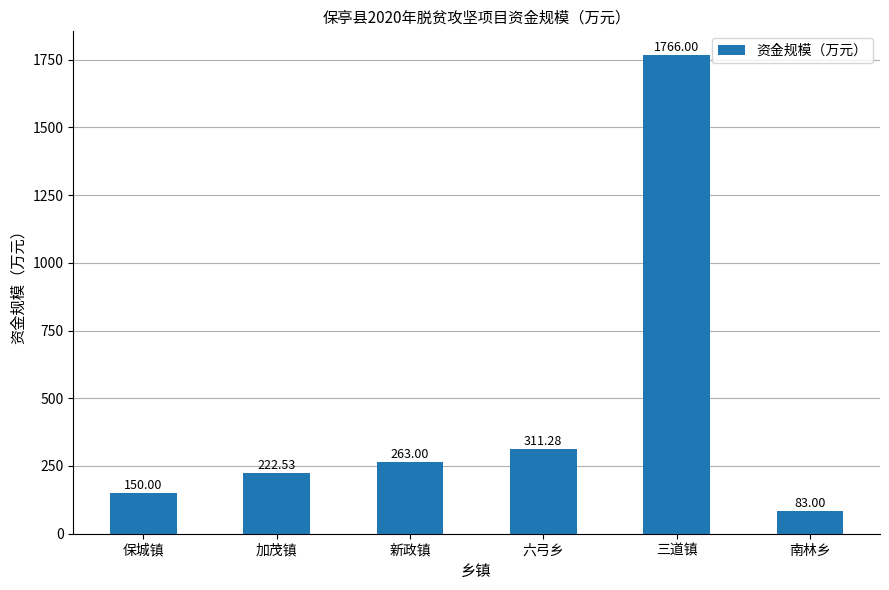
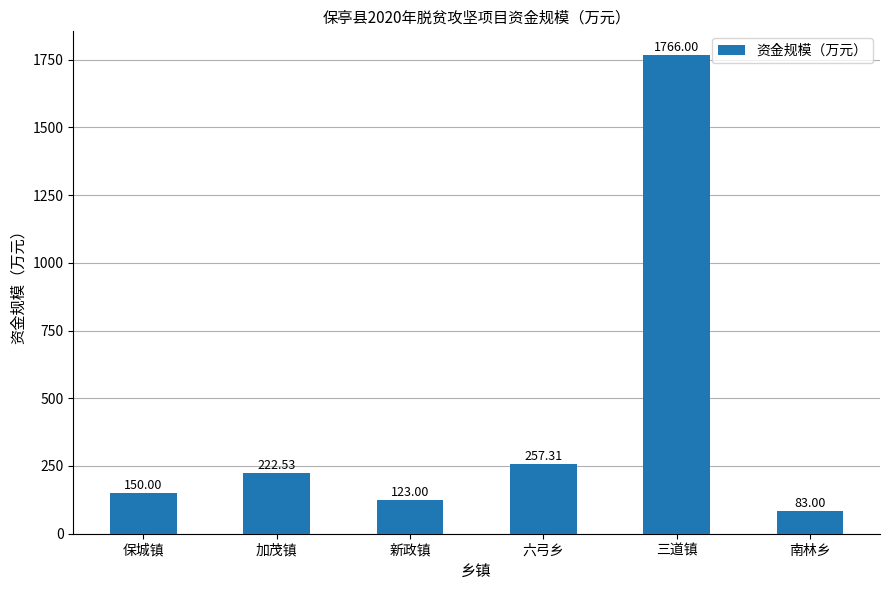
新政镇: 263.00 -> 123.00
六弓乡: 311.28 -> 257.31
